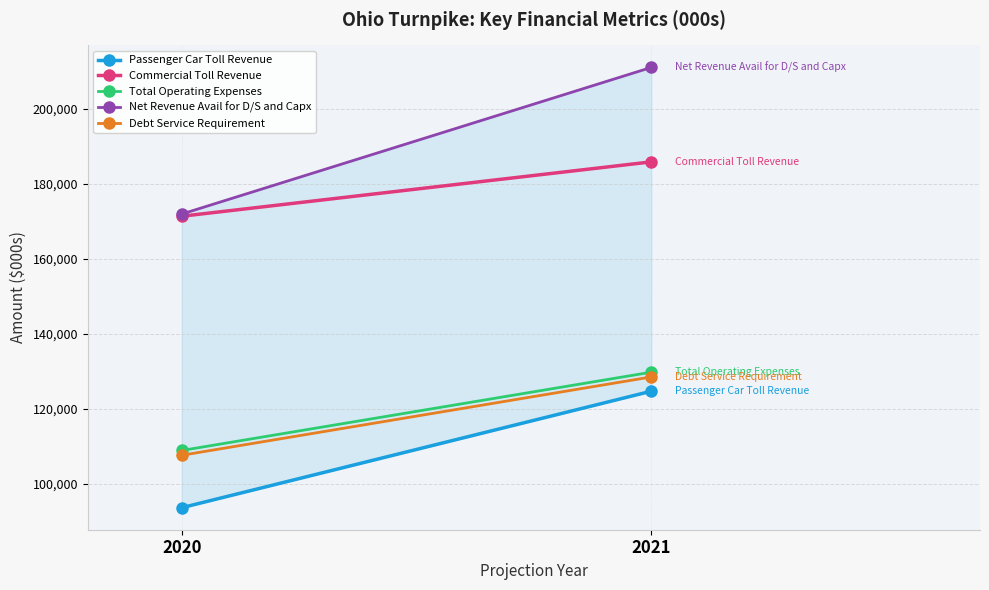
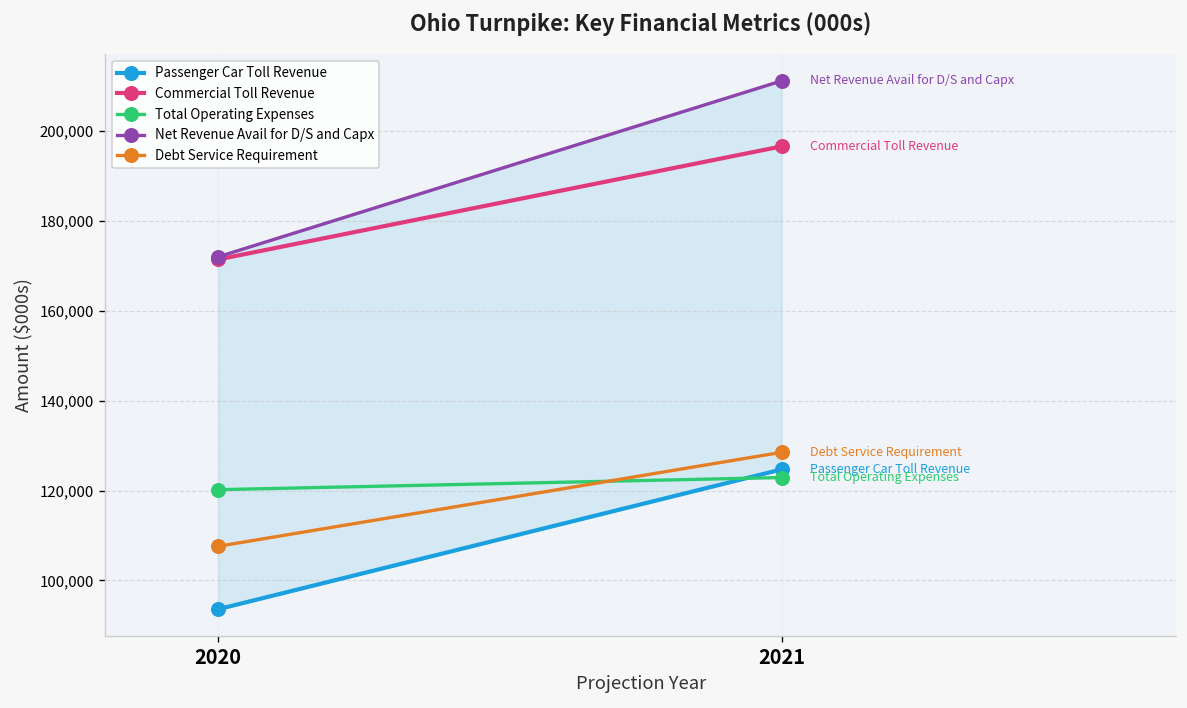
Total Operating Expenses, 2020: 109,000 -> 120,000
Commercial Toll Revenue, 2021: 186,000 -> 197,000
Total Operating Expenses, 2021: 130,000 -> 123,000
